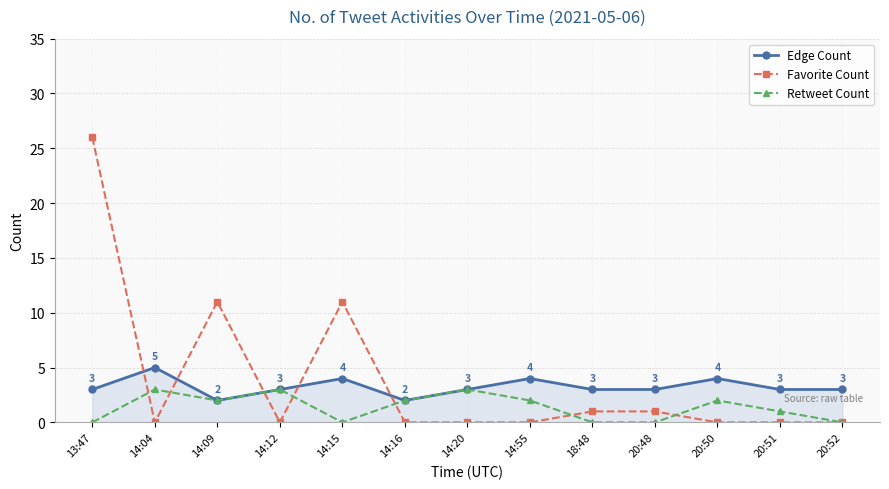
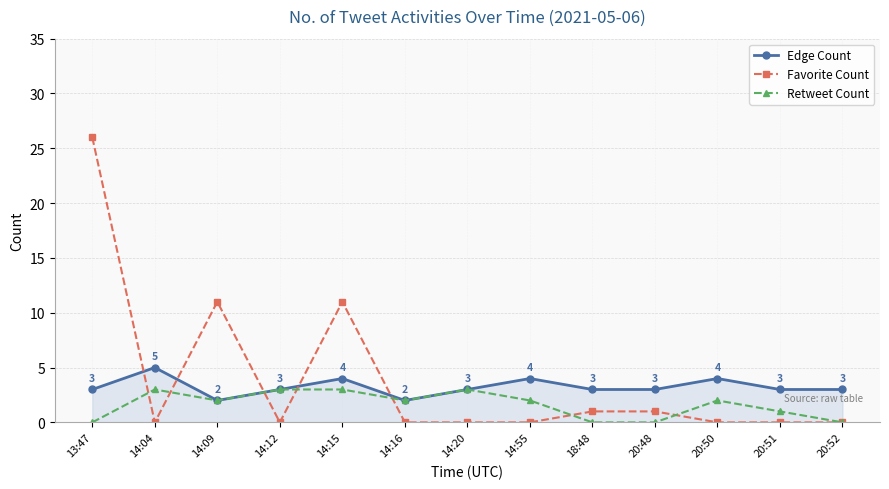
Retweet Count, 14:15: 0 -> 3
